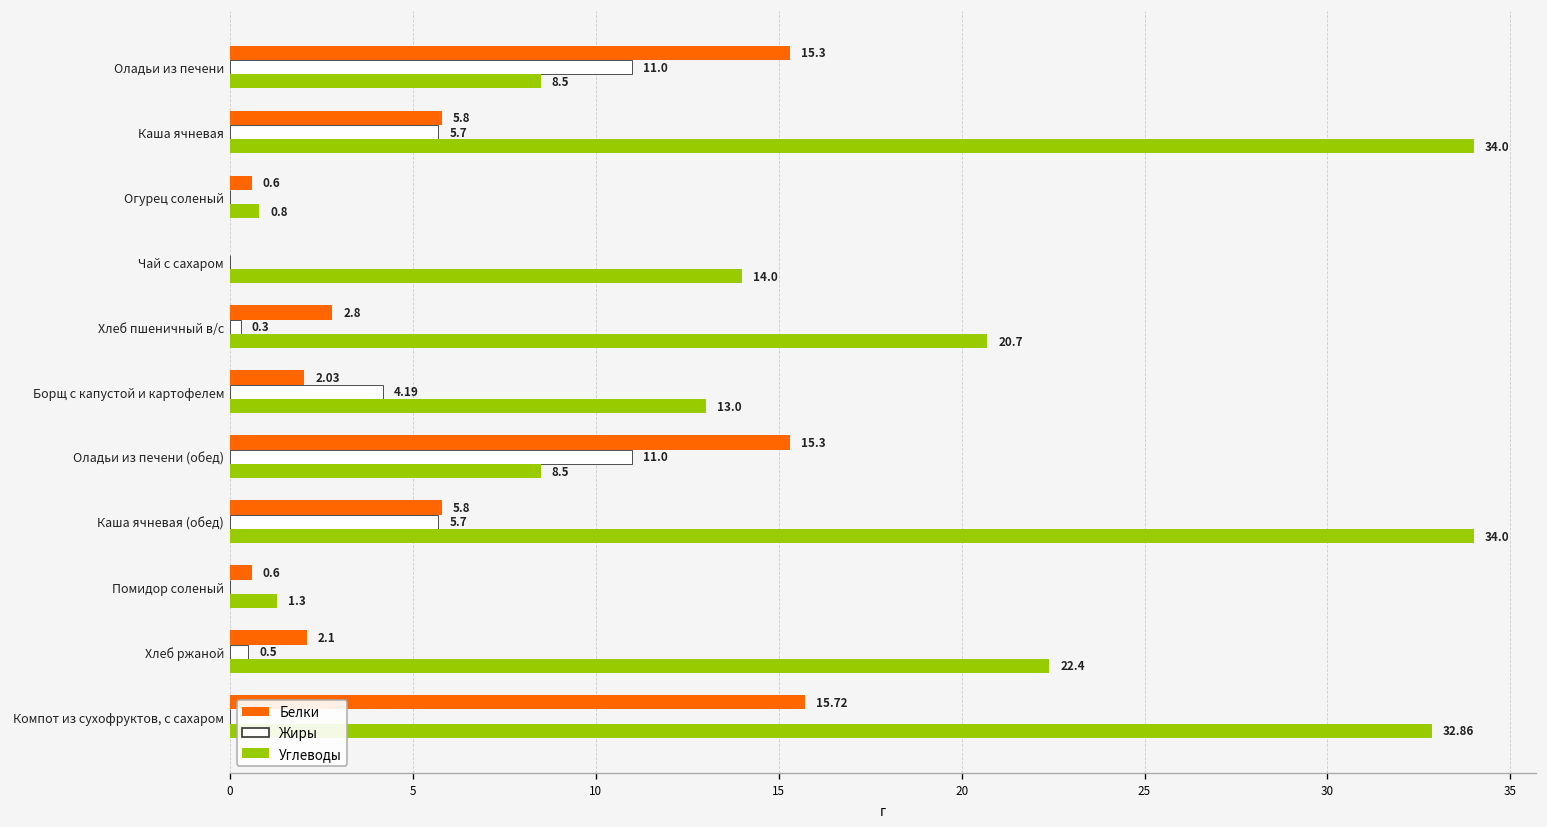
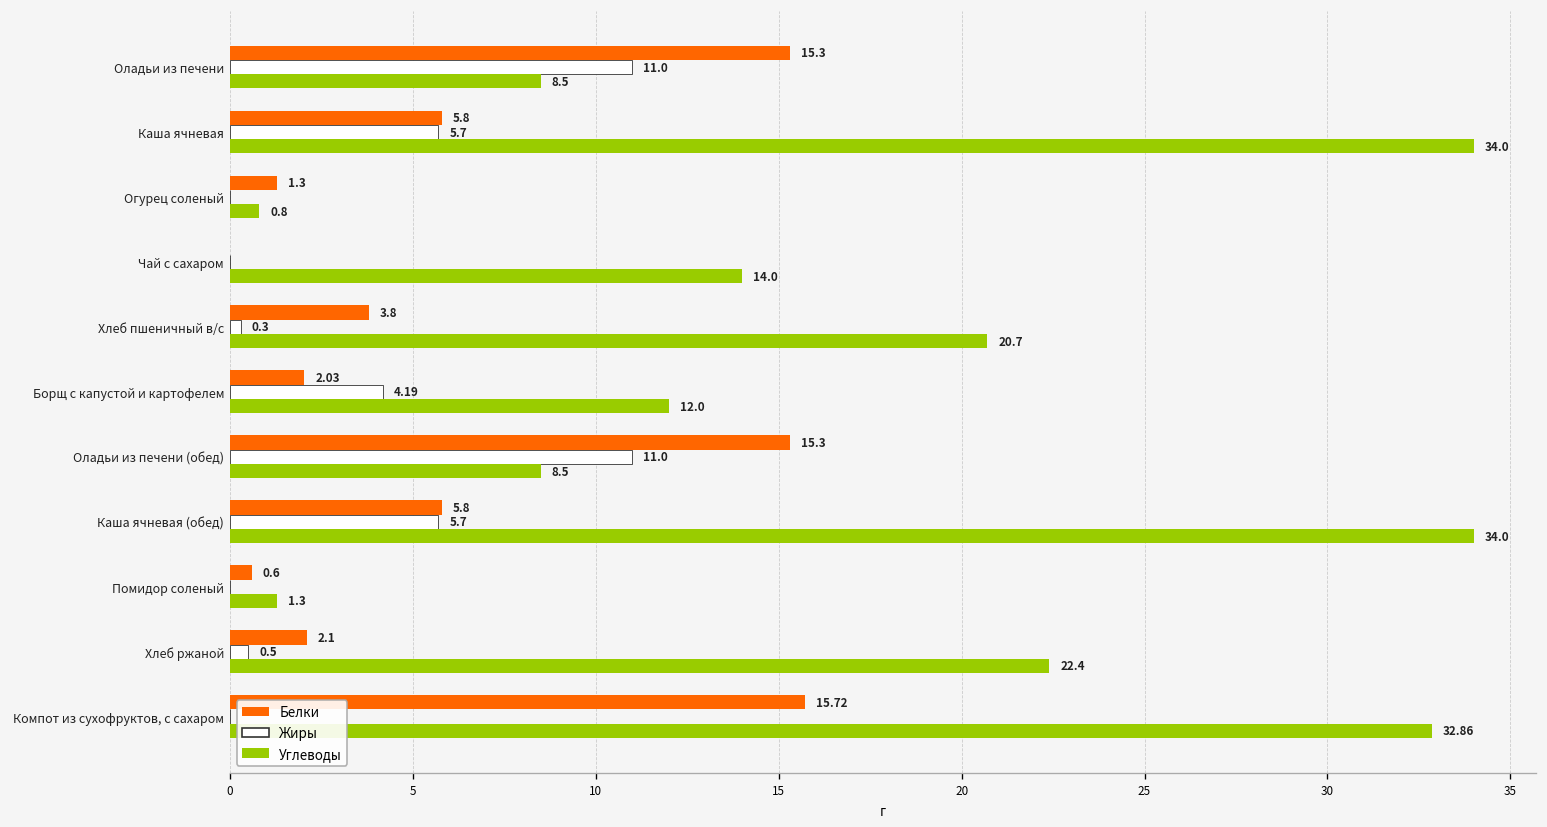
Белки, Огурец соленый: 0.6 -> 1.3
Белки, Хлеб пшеничный в/с: 2.8 -> 3.8
Углеводы, Борщ с капустой и картофелем: 13.0 -> 12.0
